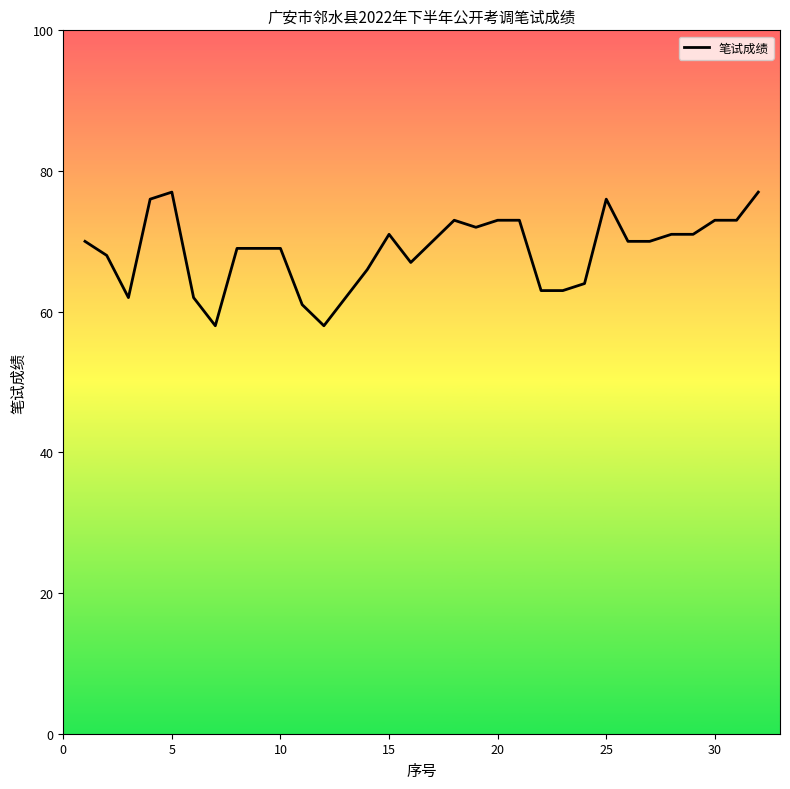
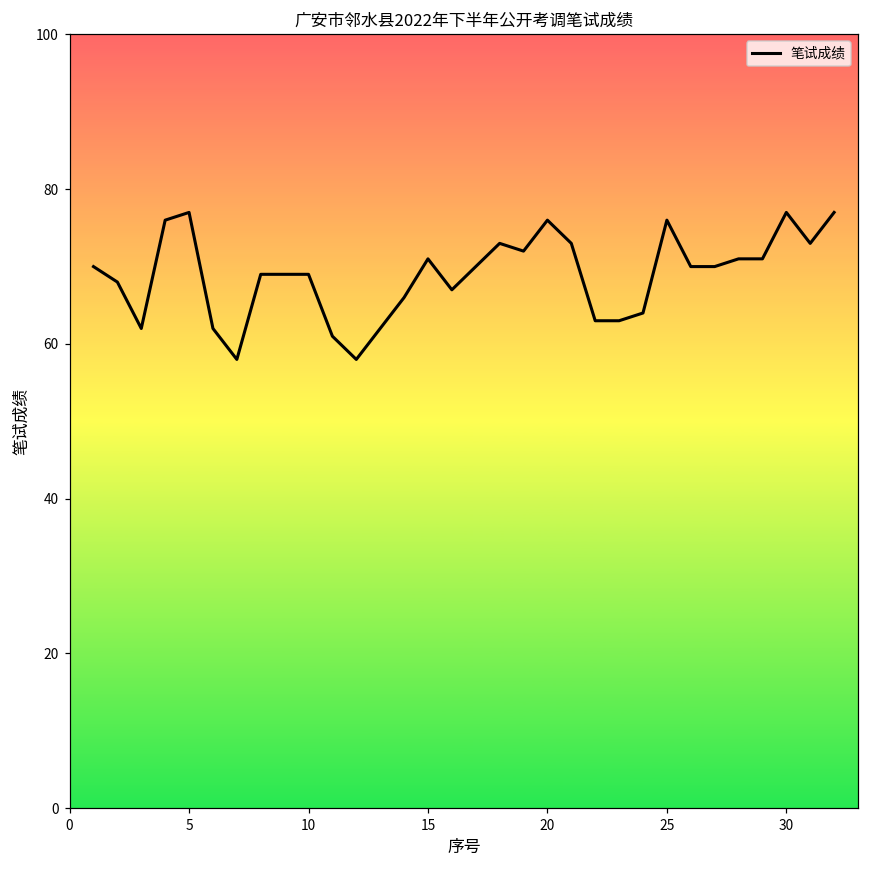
20: 73 -> 76
30: 73 -> 77
